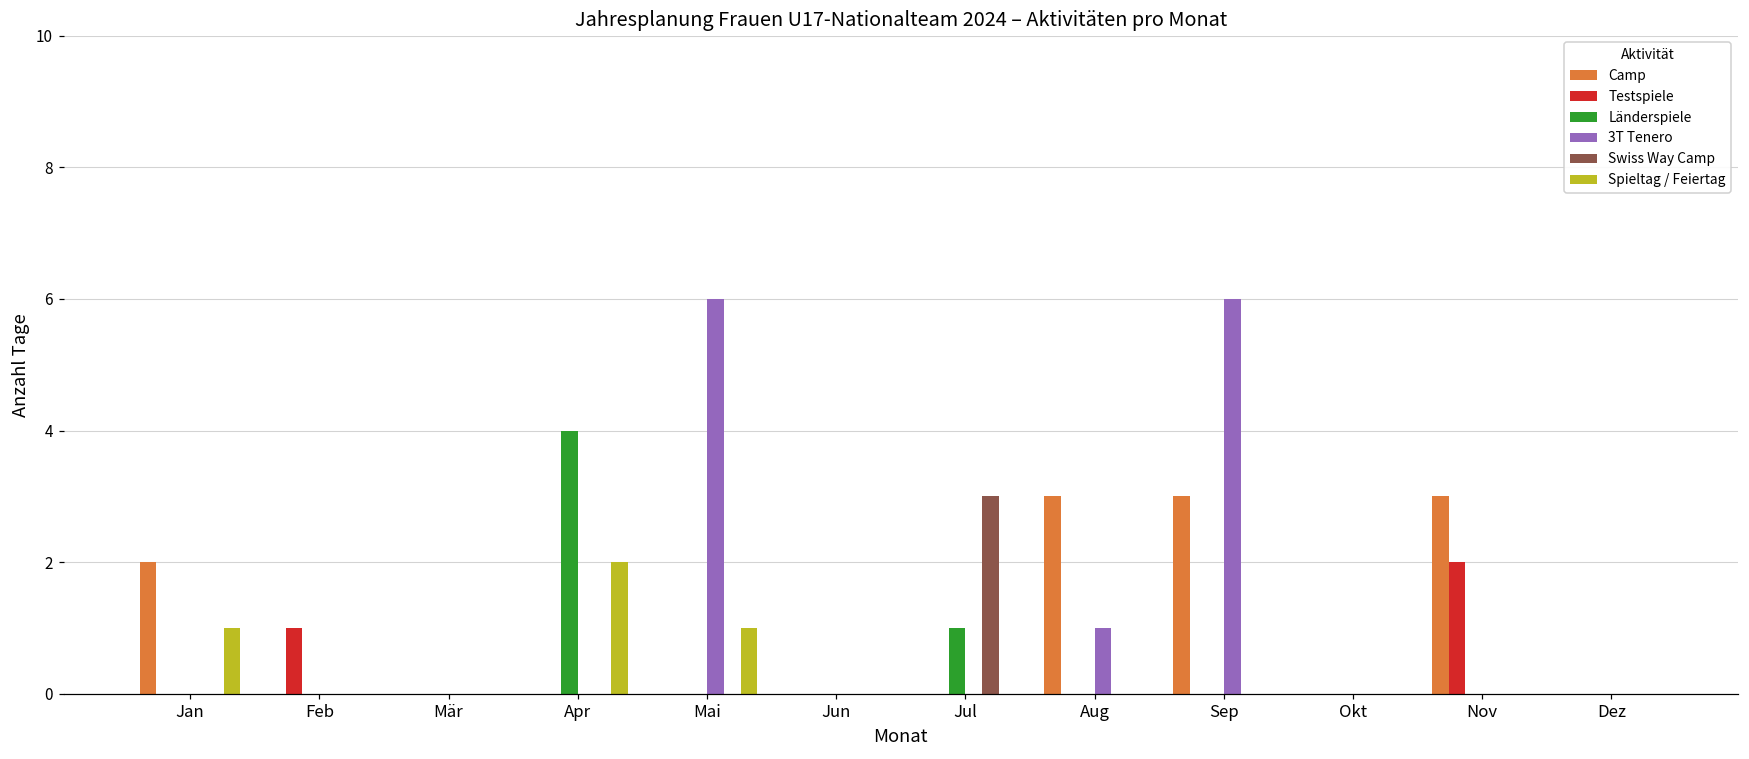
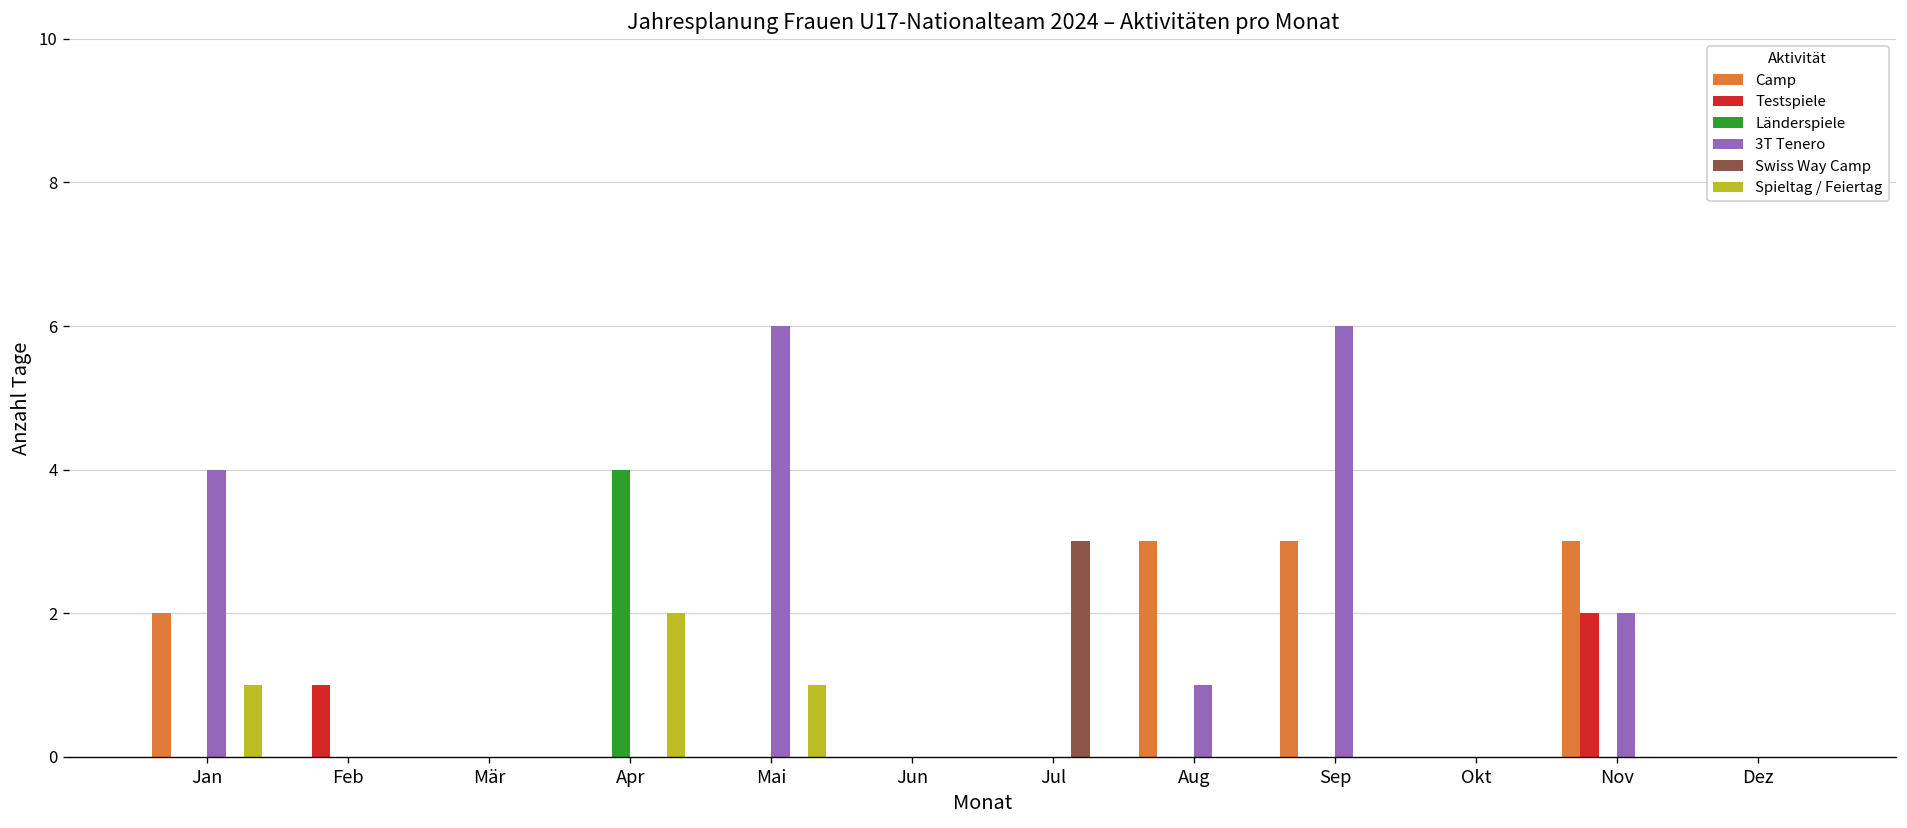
3T Tenero, Jan: 0 -> 4
Länderspiele, Jul: 1 -> 0
3T Tenero, Nov: 0 -> 2
